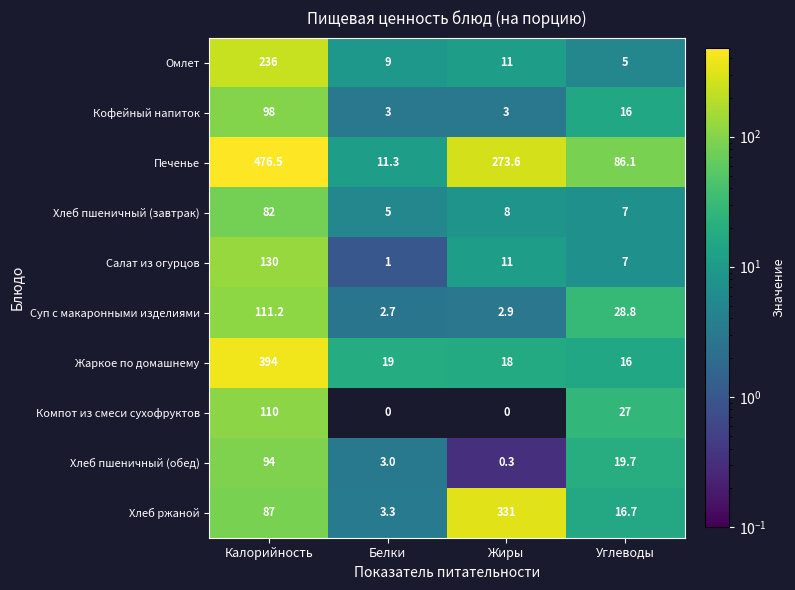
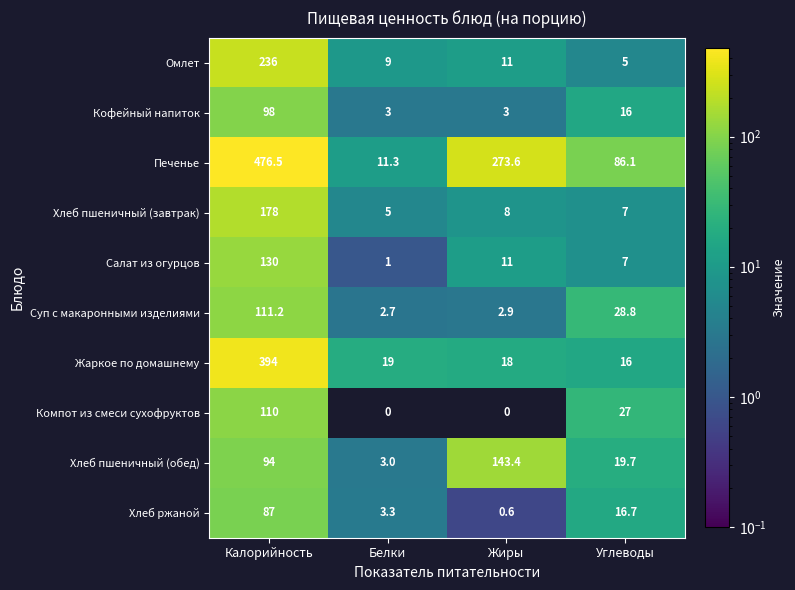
Хлеб пшеничный (завтрак), Калорийность: 82 -> 178
Хлеб пшеничный (обед), Жиры: 0.3 -> 143.4
Хлеб ржаной, Жиры: 331 -> 0.6
